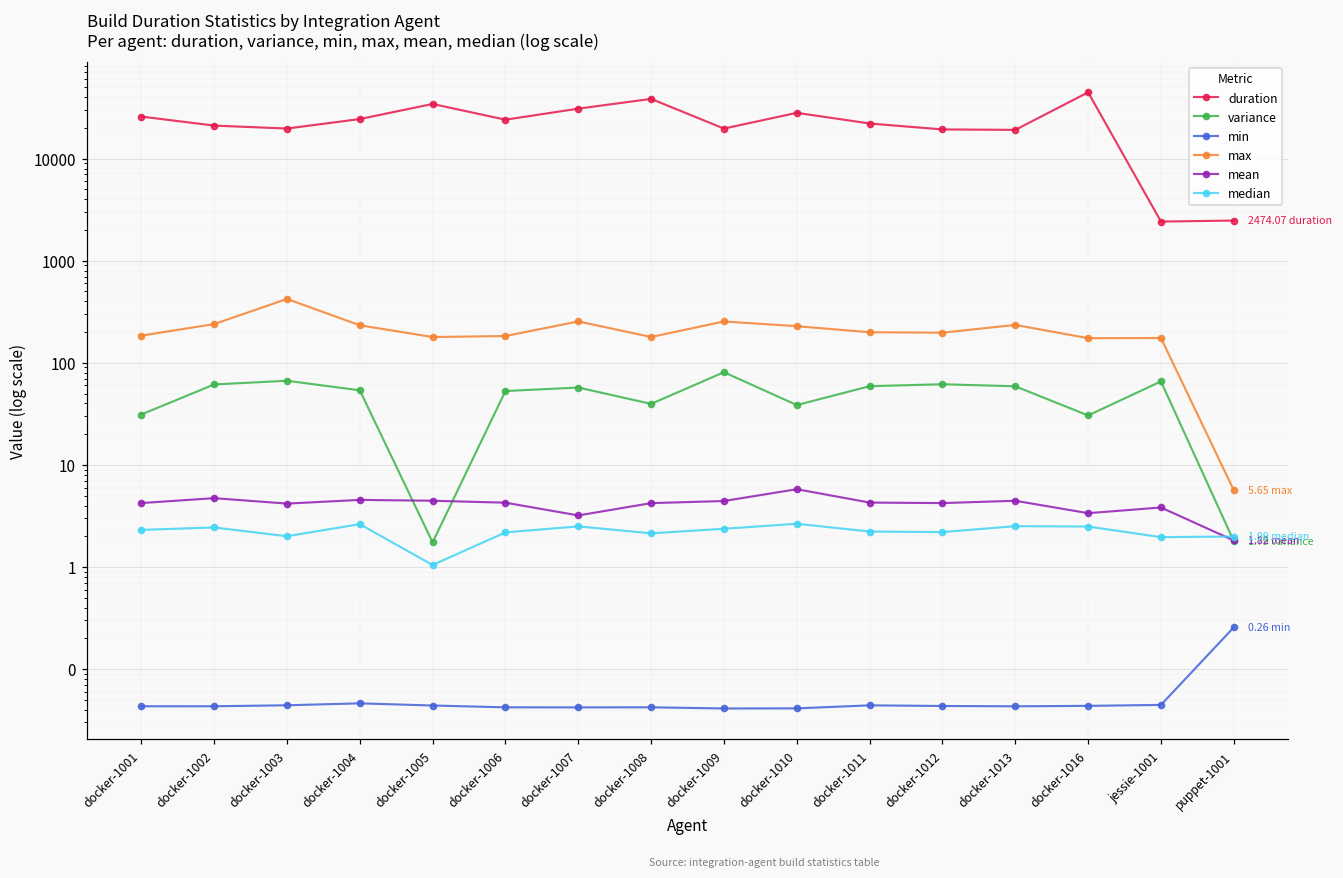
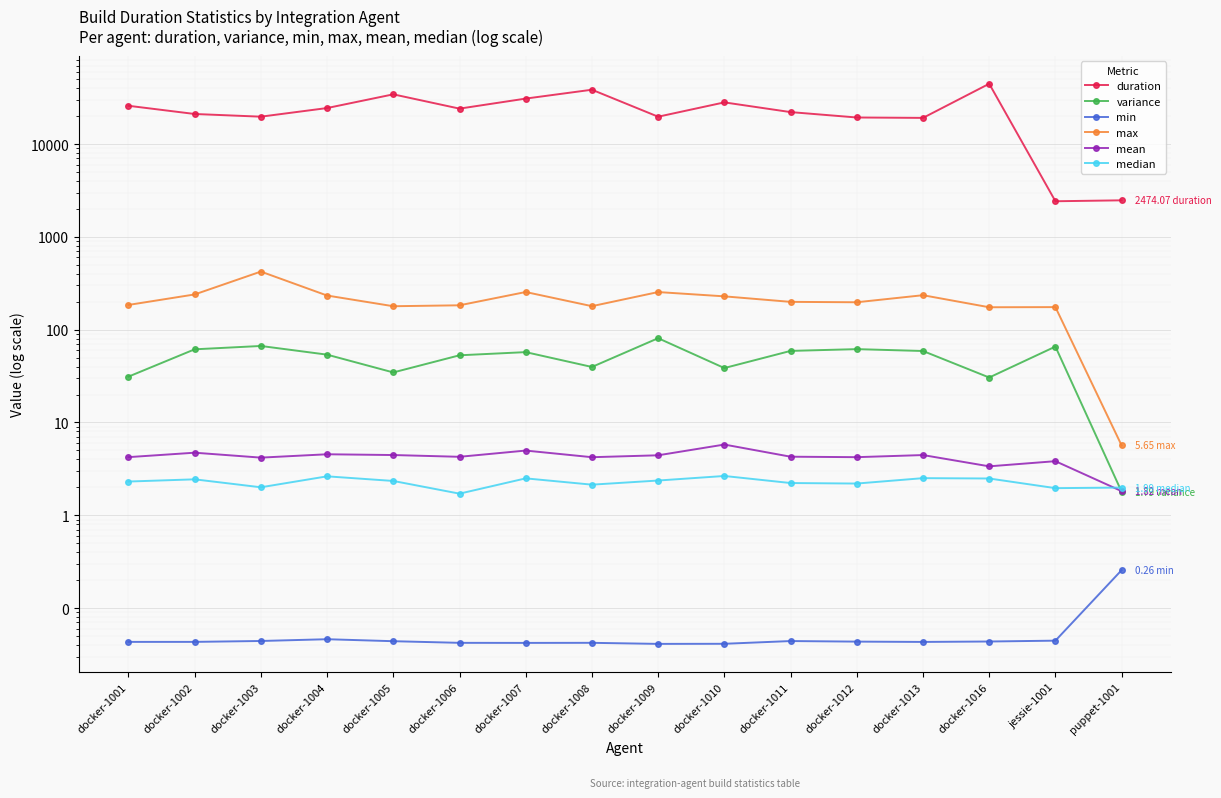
variance, docker-1005: 1.7 -> 35
median, docker-1005: 1.0 -> 2.3
median, docker-1006: 2.2 -> 1.7
mean, docker-1007: 3.2 -> 5
